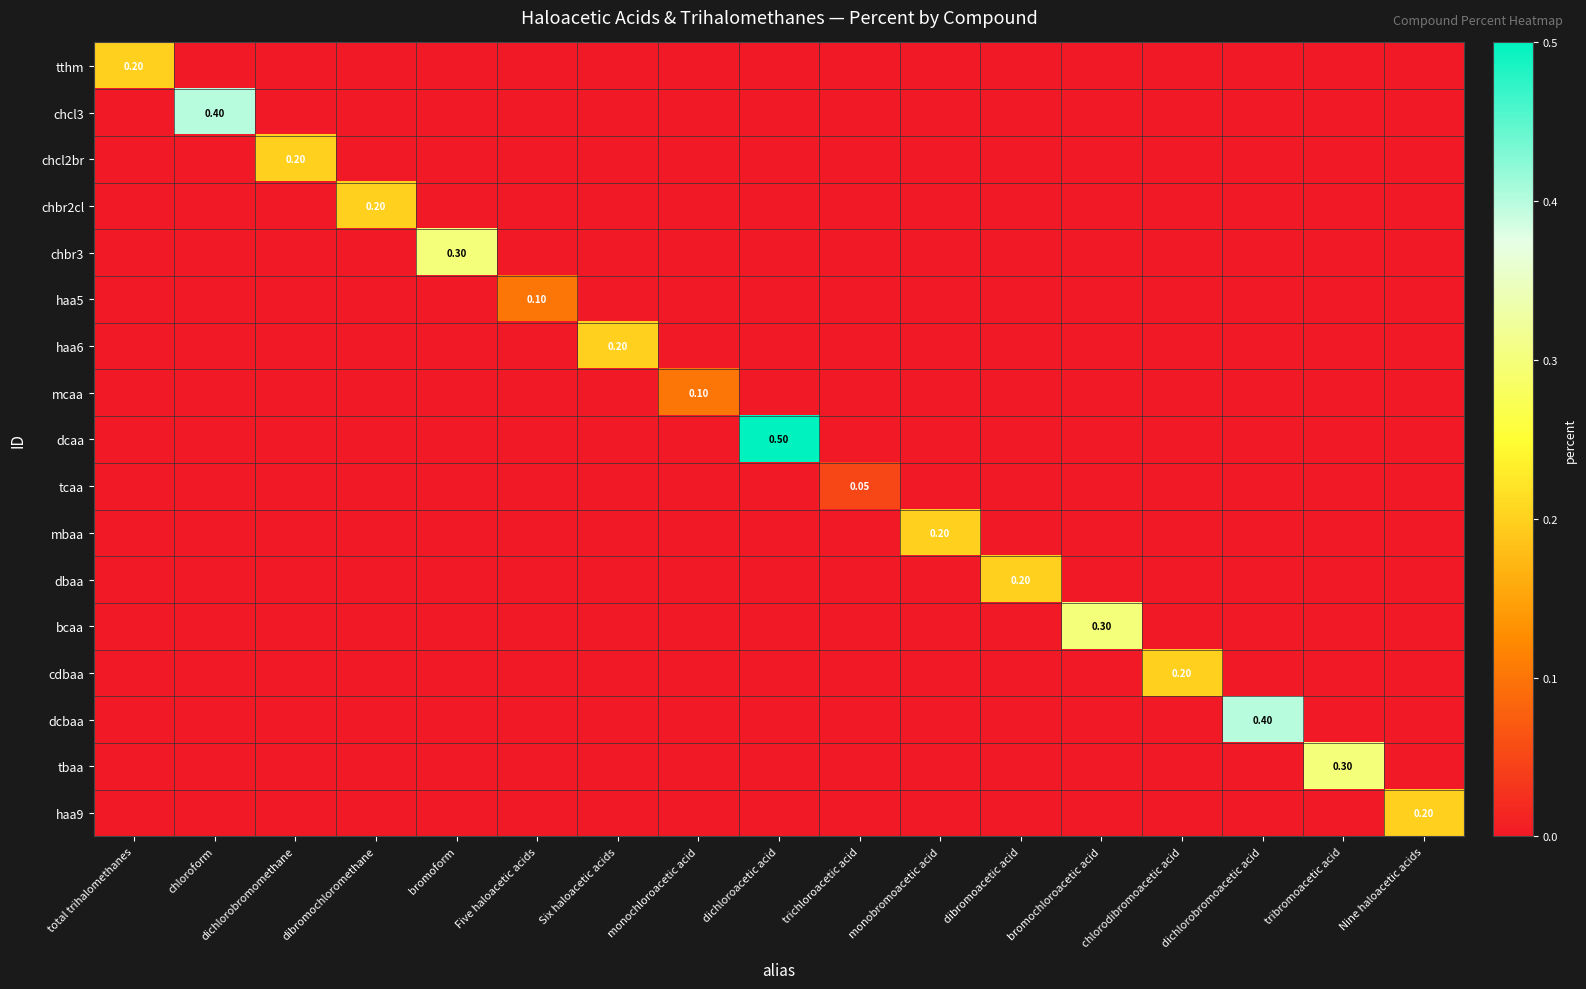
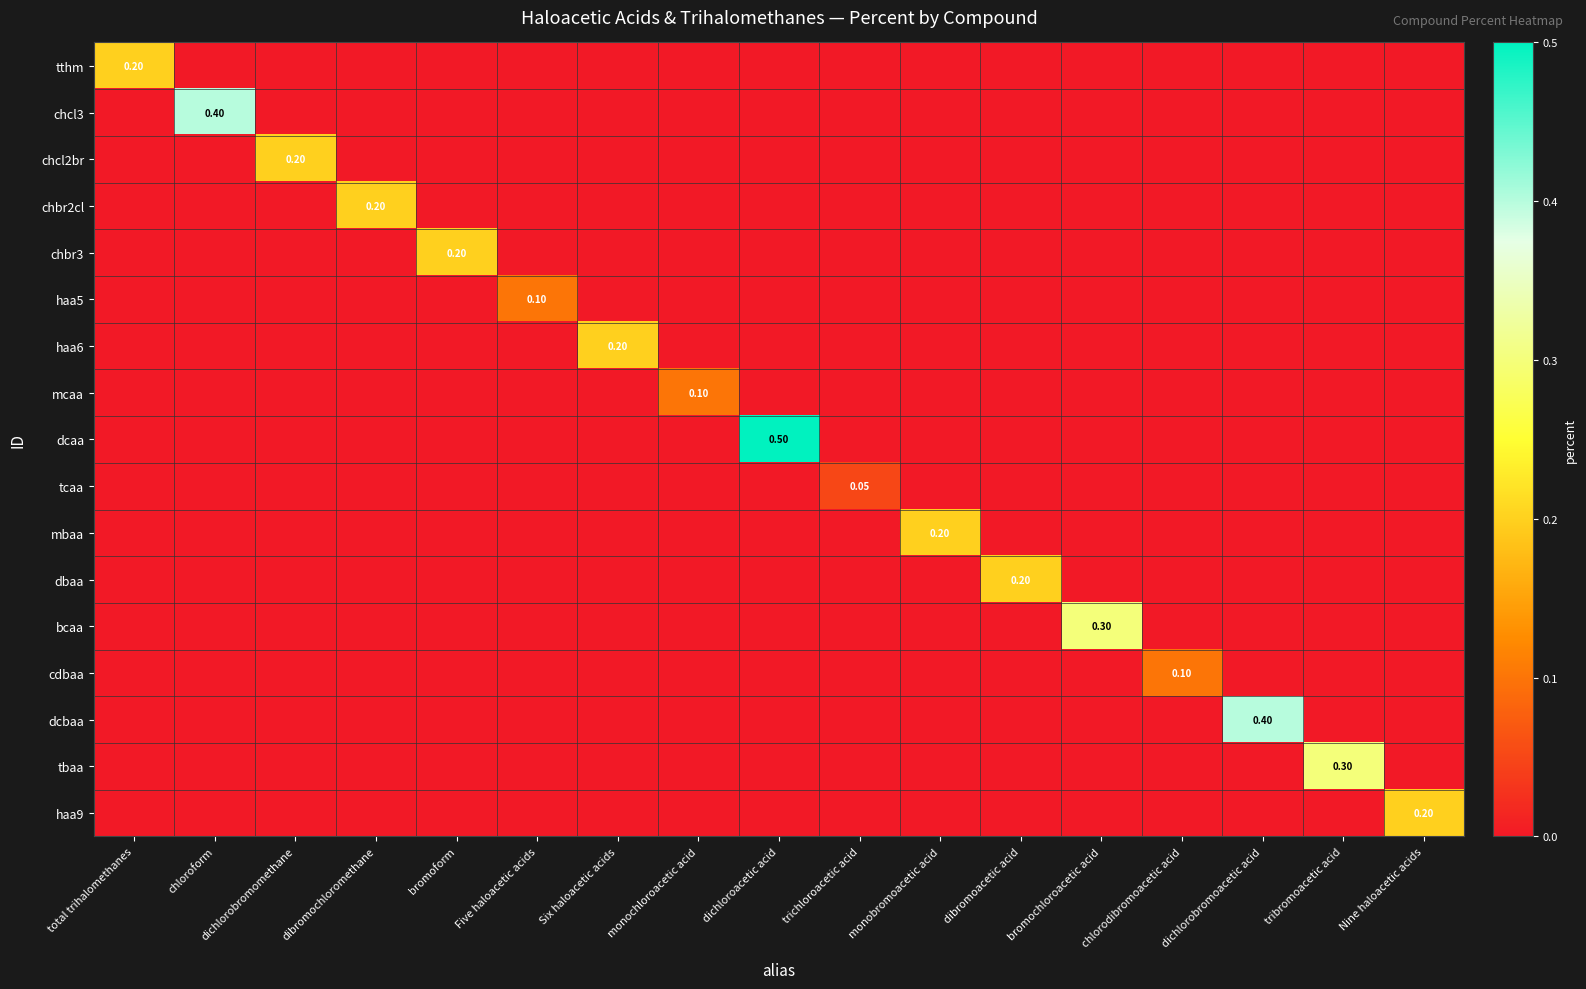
chbr3, bromoform: 0.30 -> 0.20
cdbaa, chlorodibromoacetic acid: 0.20 -> 0.10
